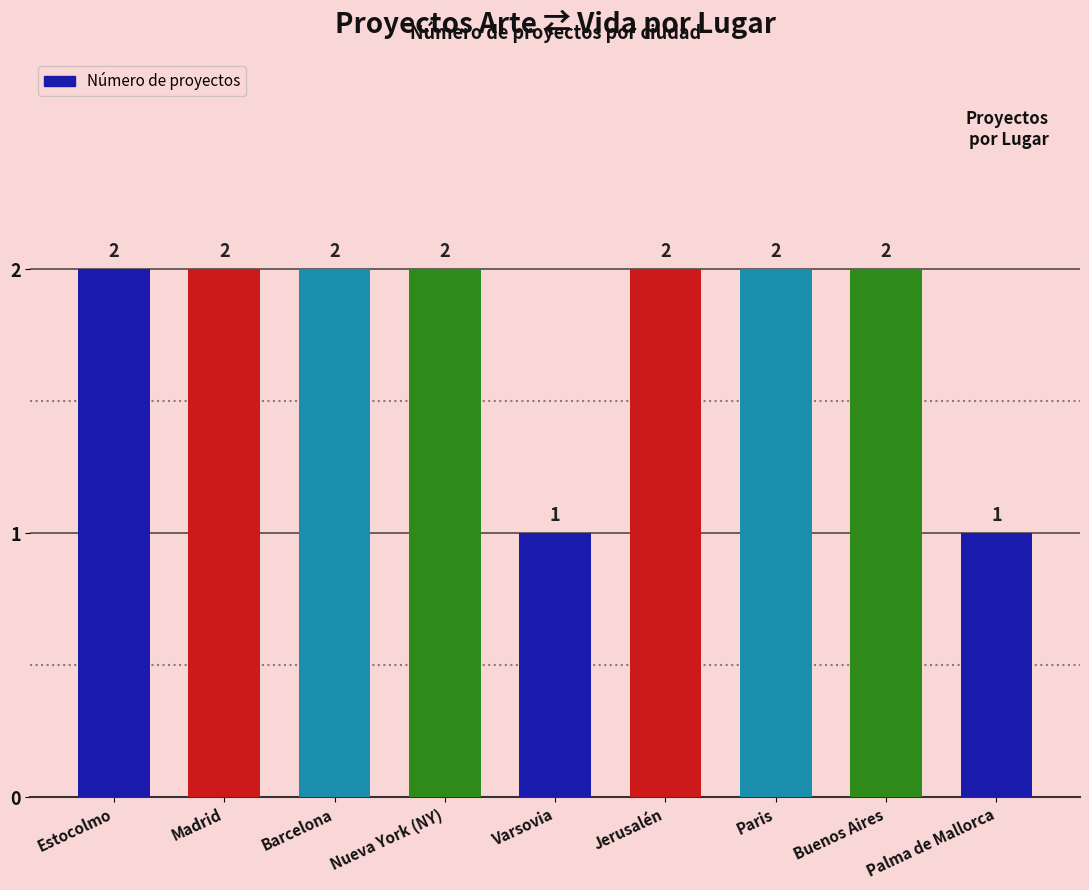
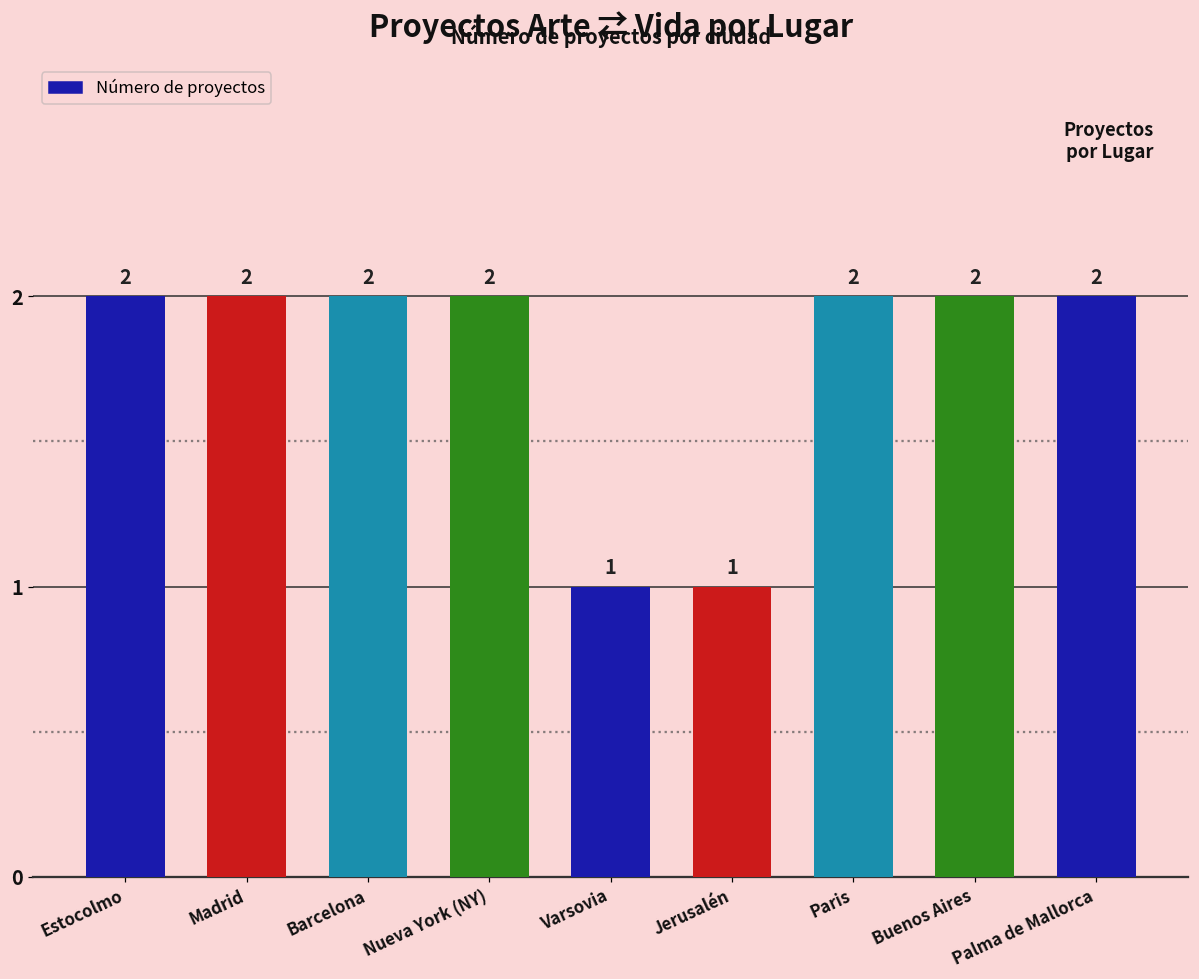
Jerusalén: 2 -> 1
Palma de Mallorca: 1 -> 2
